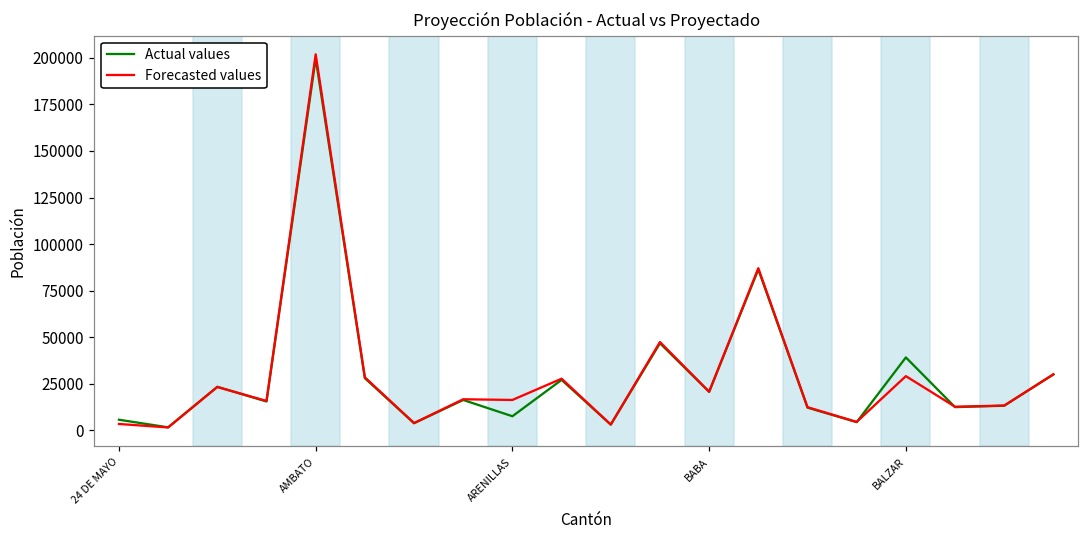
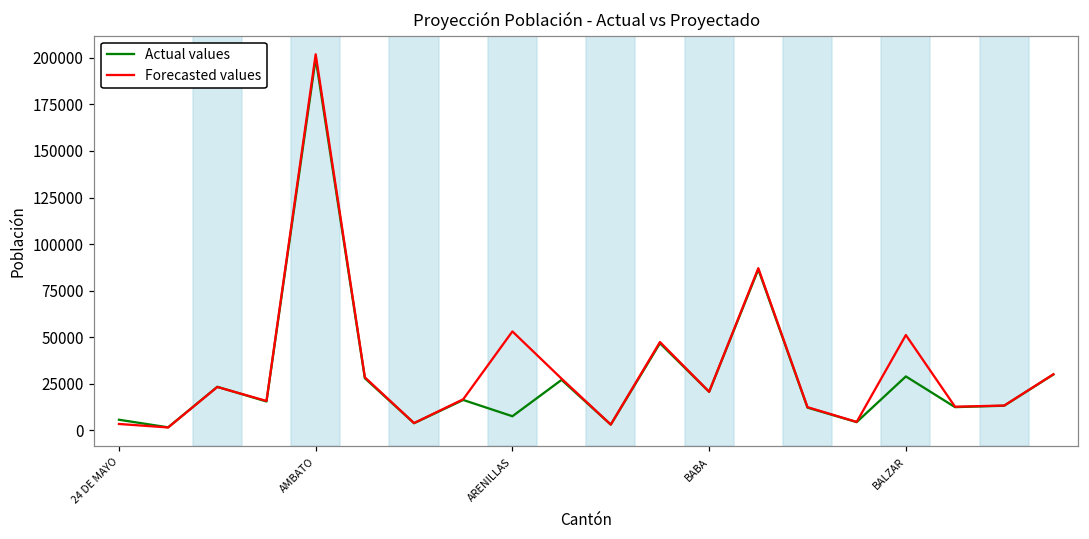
Forecasted values, ARENILLAS: 16000 -> 53000
Actual values, BALZAR: 39000 -> 29000
Forecasted values, BALZAR: 29000 -> 51000
